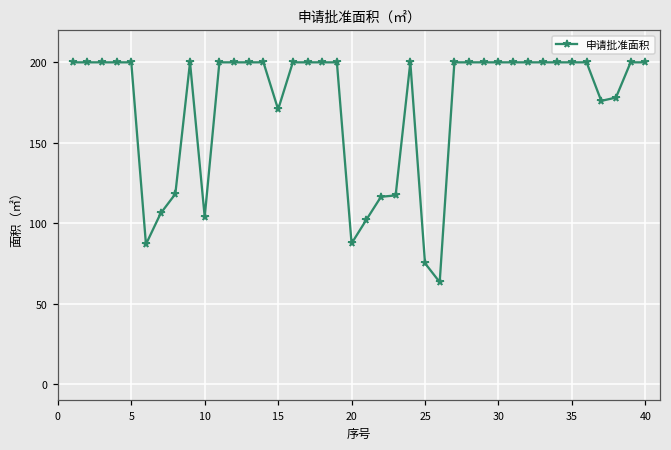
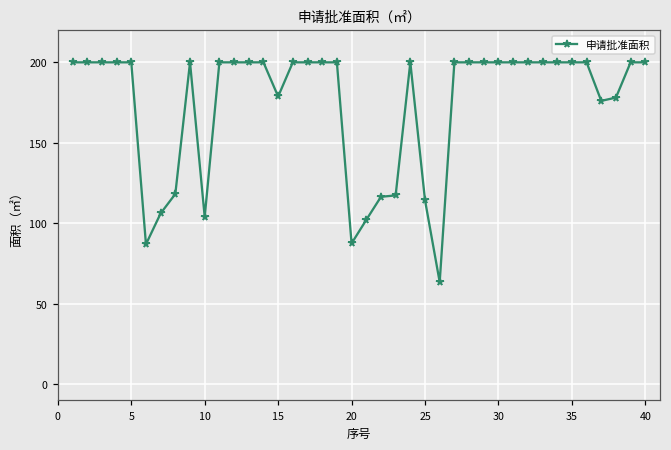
15: 171 -> 179
25: 75 -> 114
